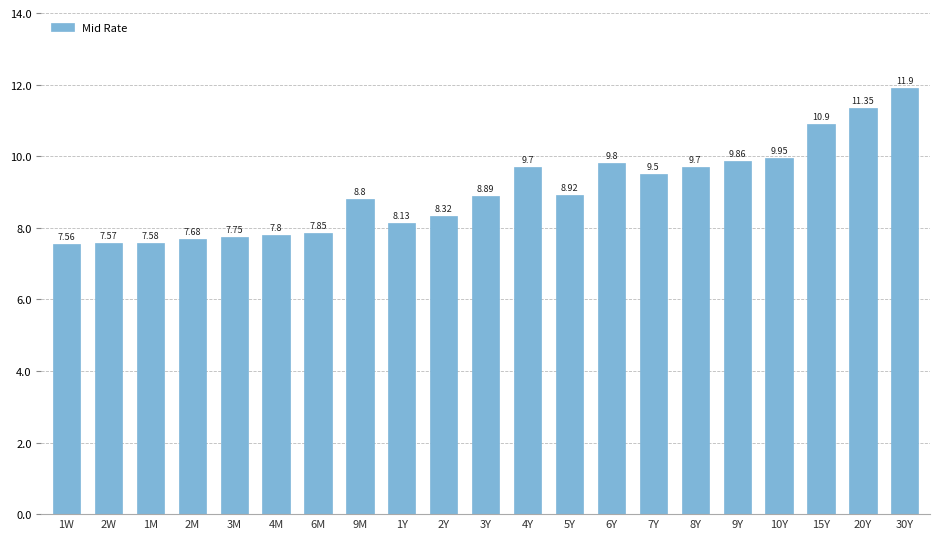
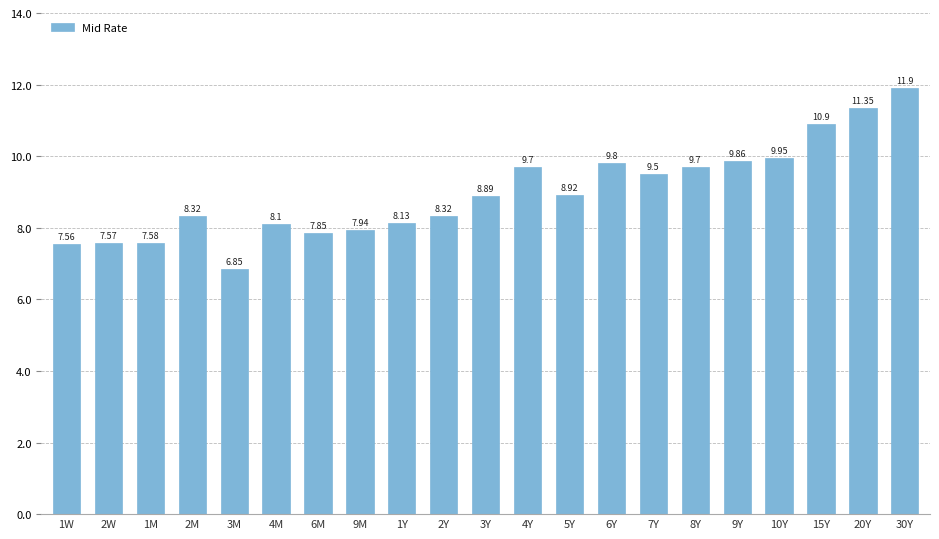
2M: 7.68 -> 8.32
3M: 7.75 -> 6.85
4M: 7.8 -> 8.1
9M: 8.8 -> 7.94
